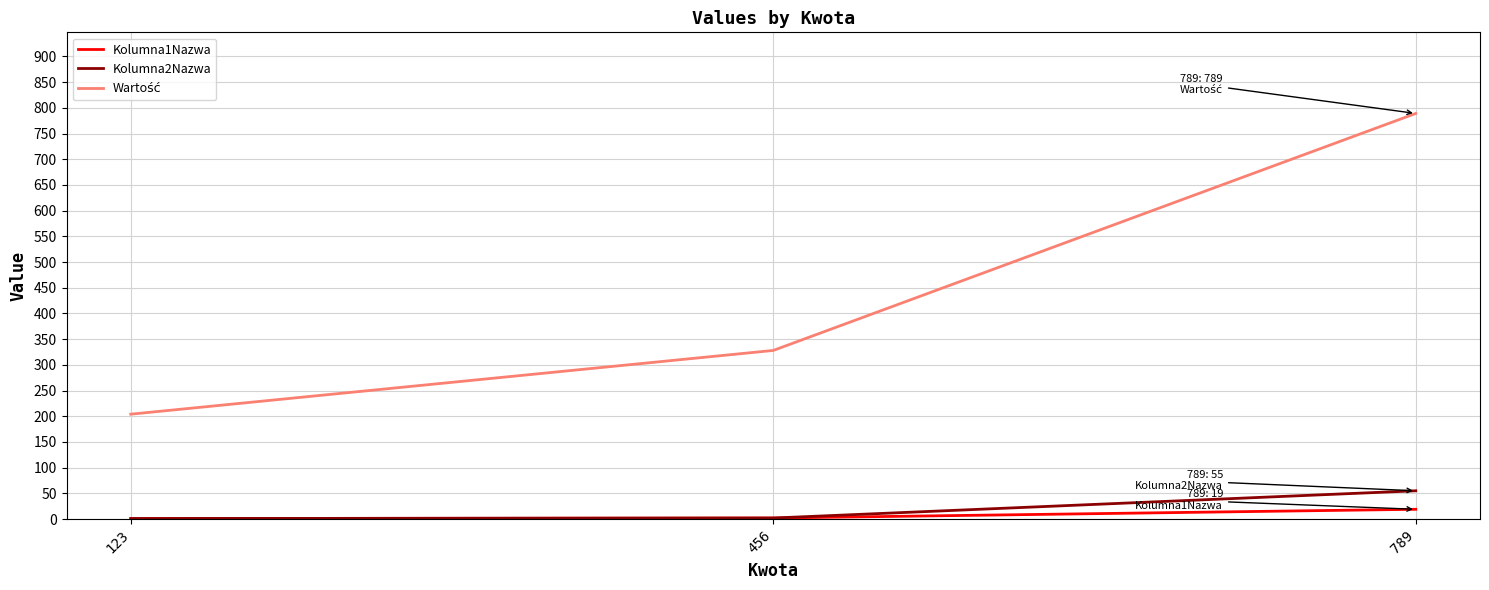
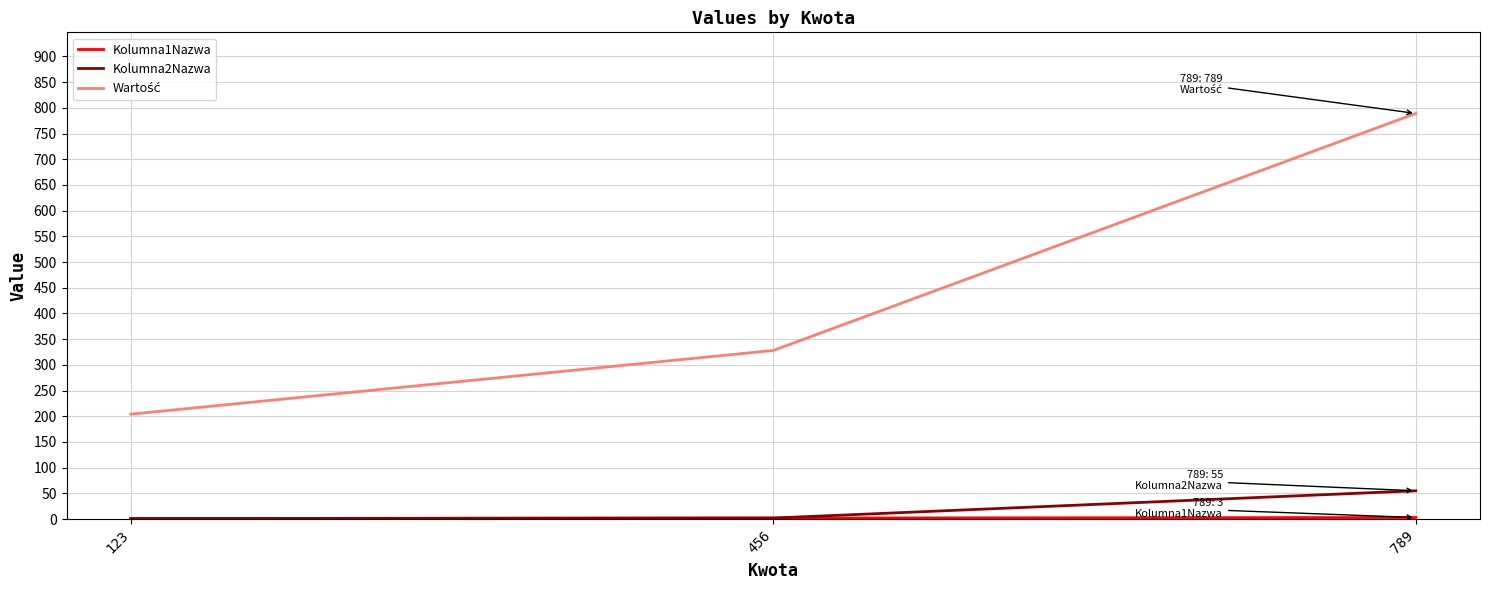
Kolumna1Nazwa, 789: 19 -> 3
